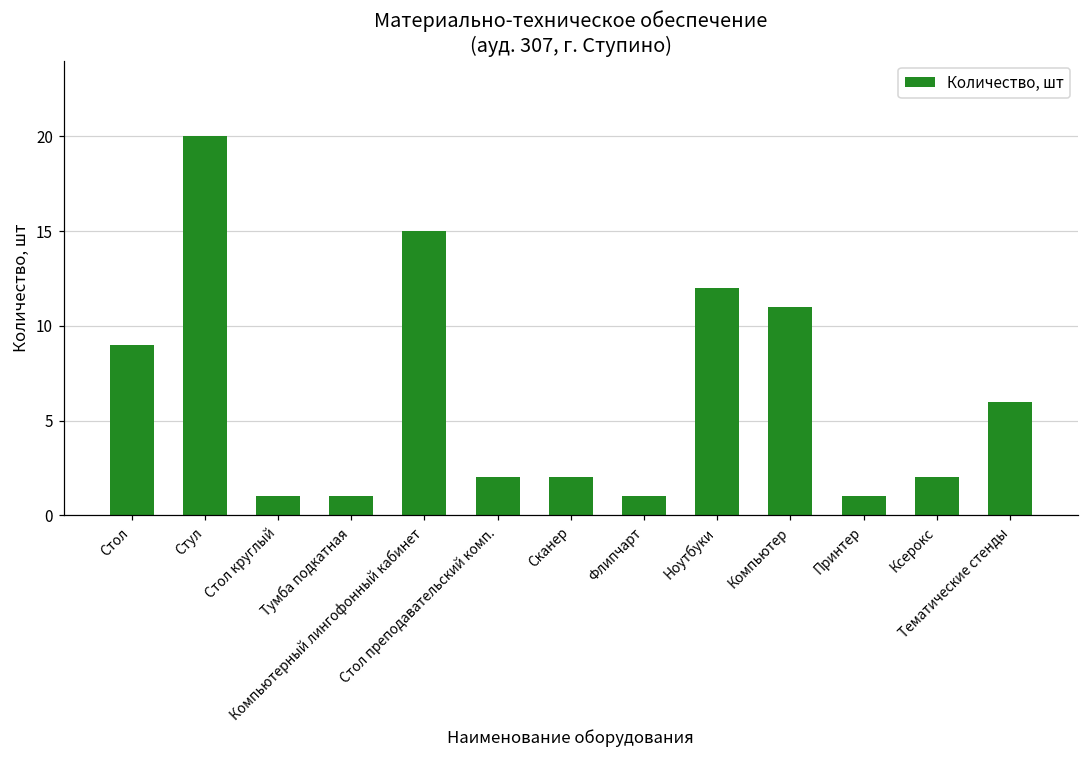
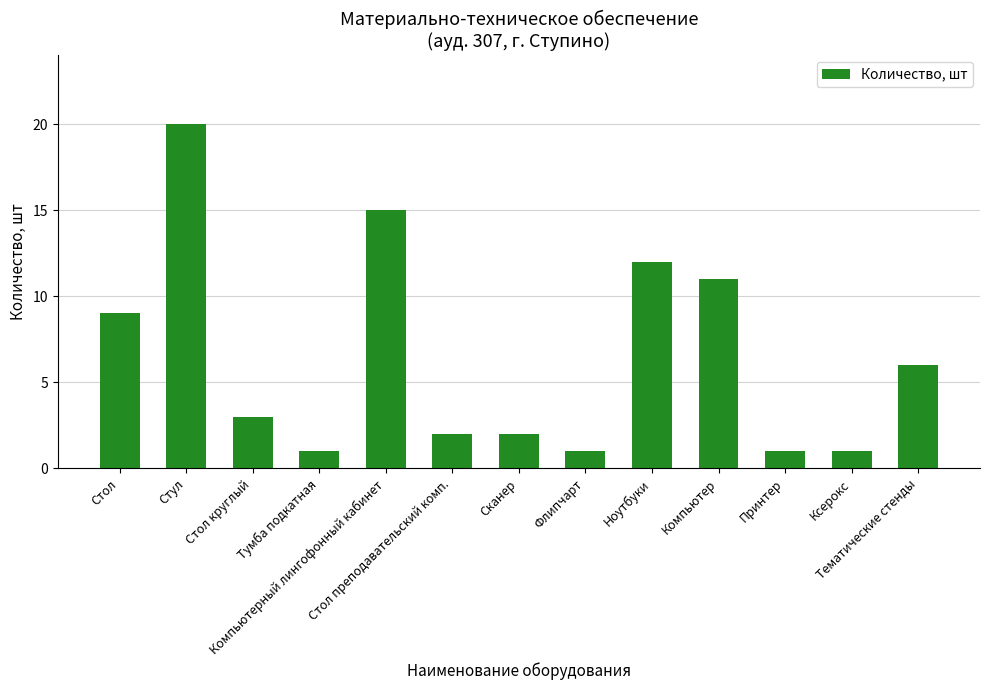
Стол круглый: 1 -> 3
Ксерокс: 2 -> 1
